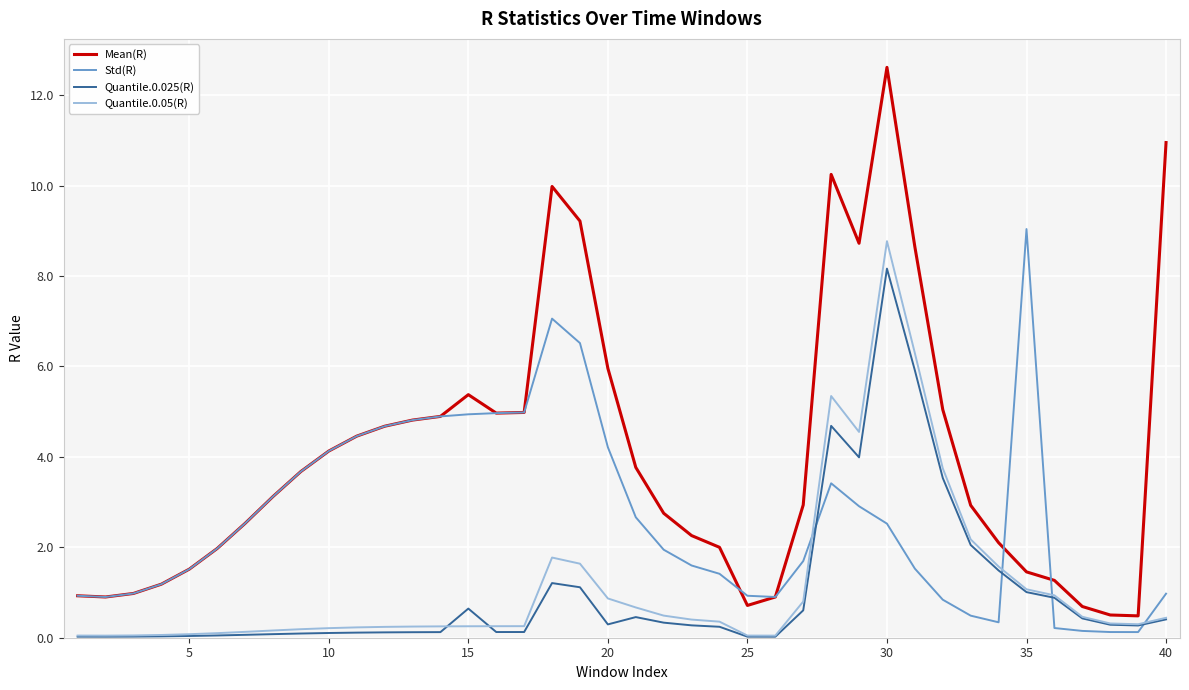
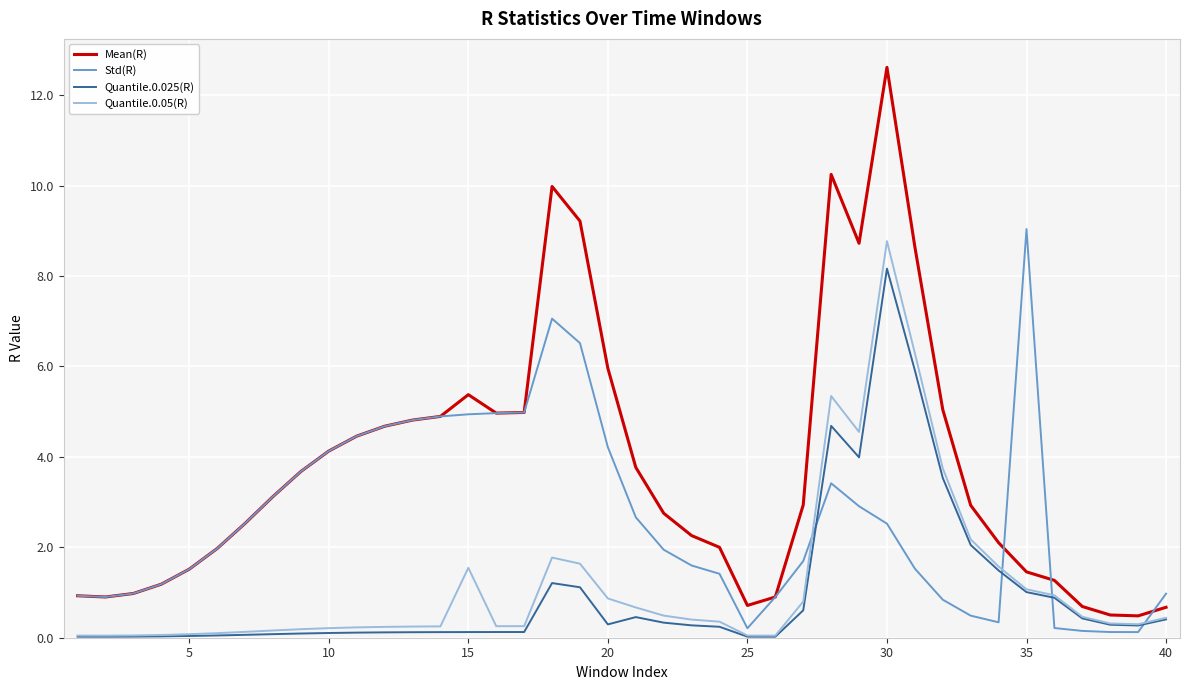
Quantile.0.025(R), 15: 0.6 -> 0.1
Quantile.0.05(R), 15: 0.3 -> 1.5
Std(R), 25: 0.9 -> 0.2
Mean(R), 40: 11.0 -> 0.7
